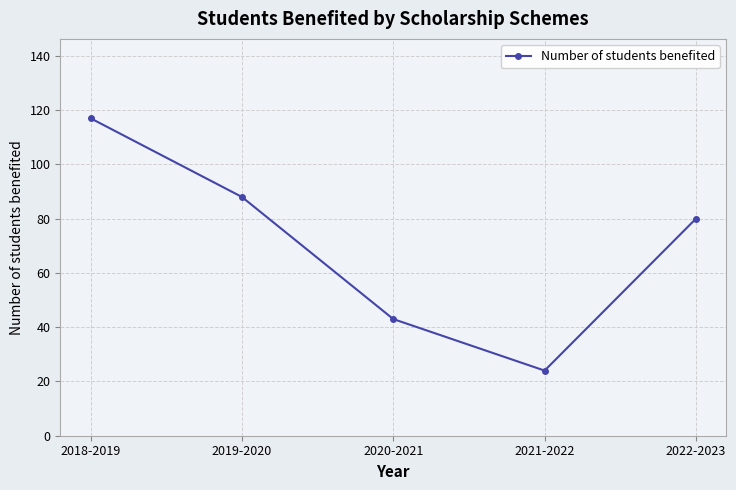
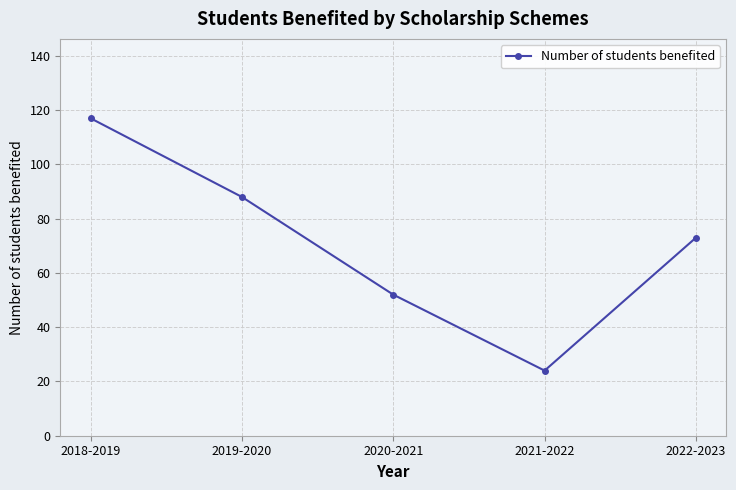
2020-2021: 43 -> 52
2022-2023: 80 -> 73
